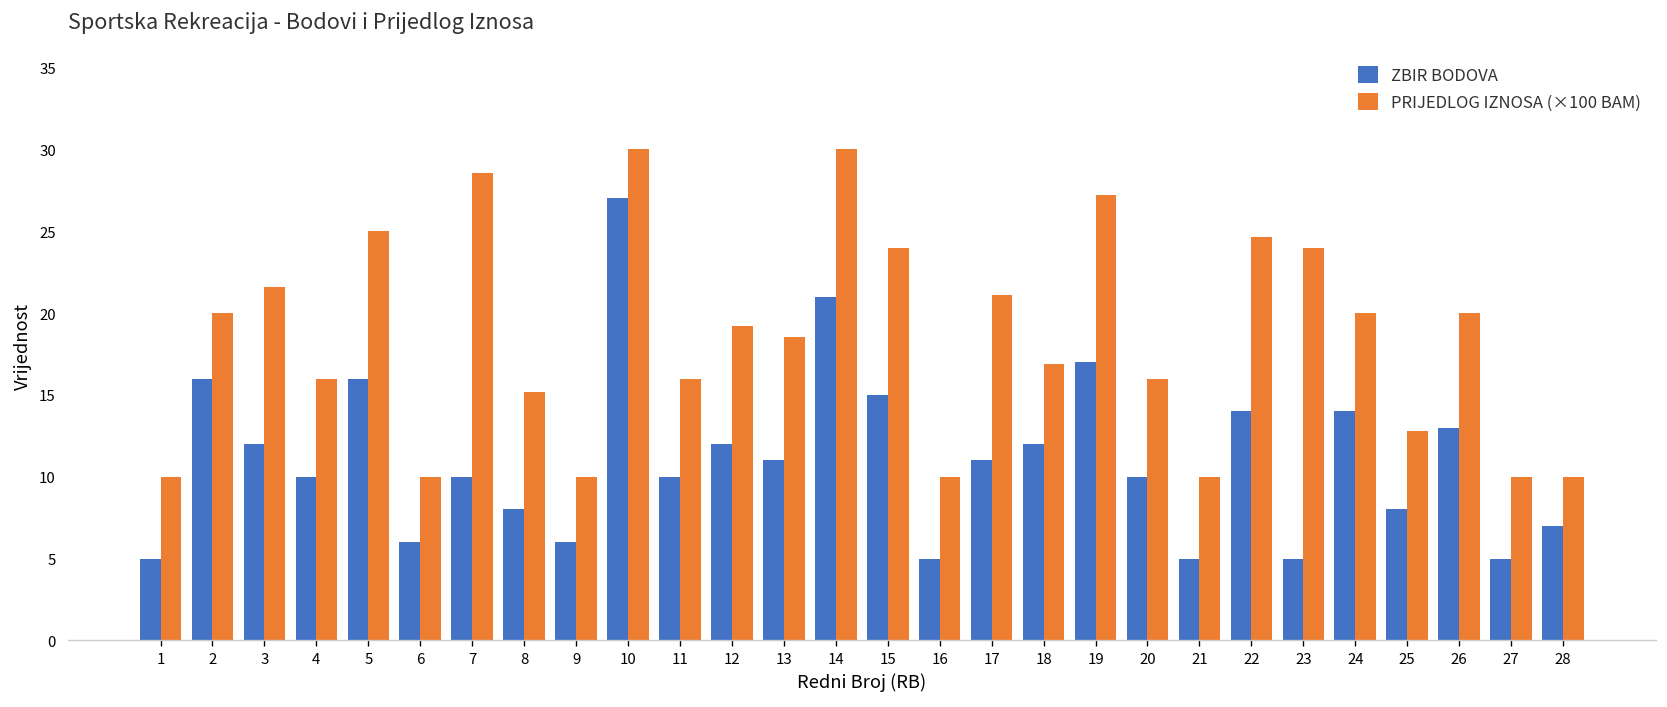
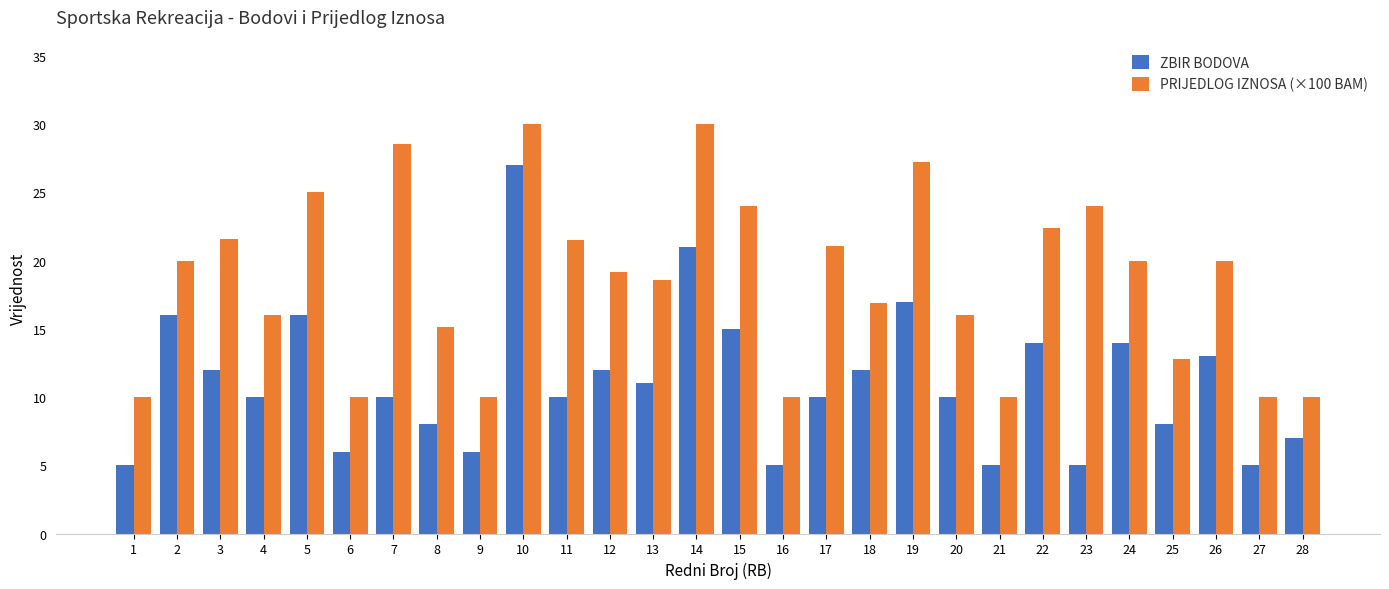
PRIJEDLOG IZNOSA (×100 BAM), 11: 16.0 -> 21.5
ZBIR BODOVA, 17: 11 -> 10
PRIJEDLOG IZNOSA (×100 BAM), 22: 24.6 -> 22.4
